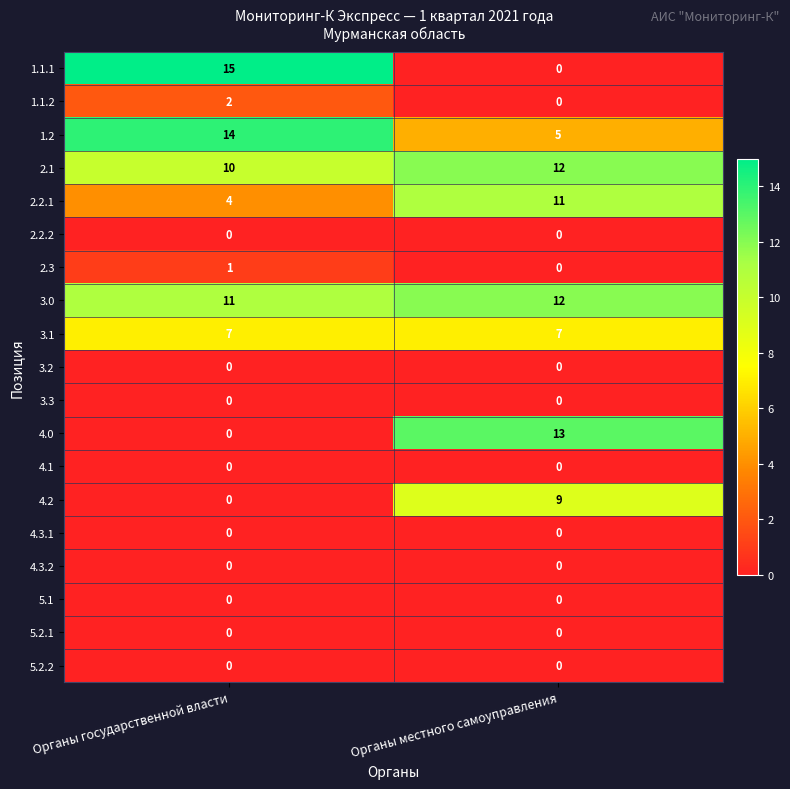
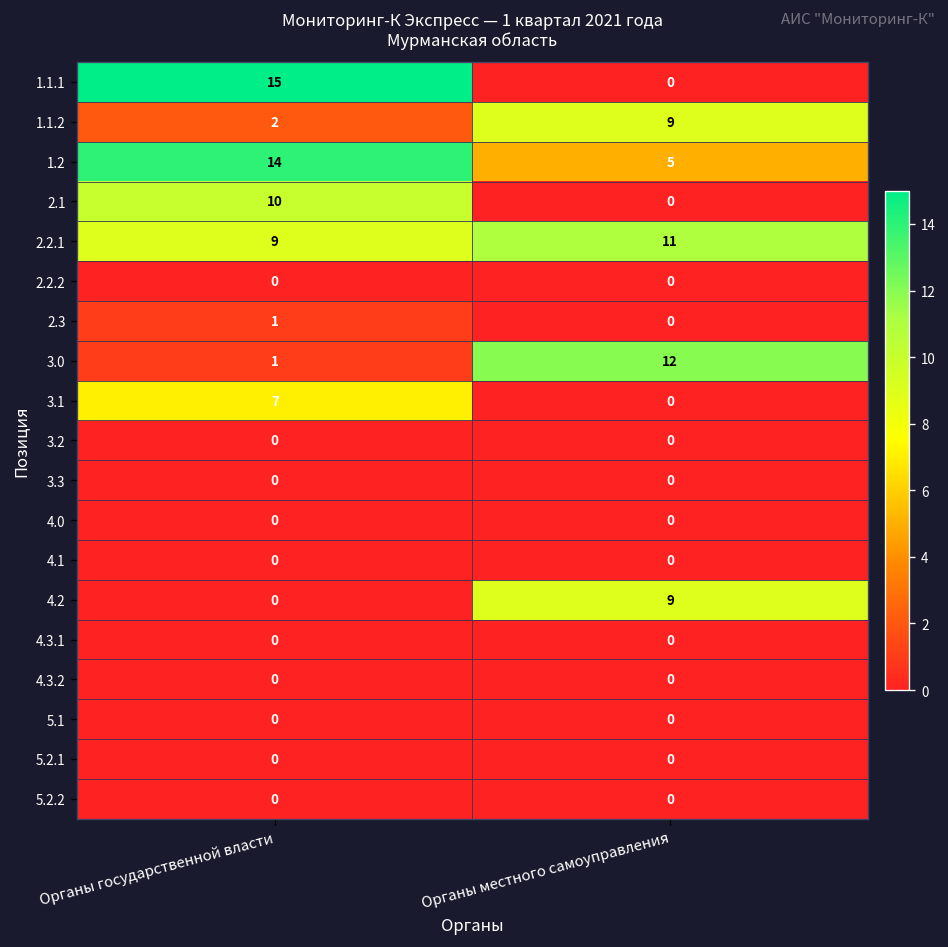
1.1.2, Органы местного самоуправления: 0 -> 9
2.1, Органы местного самоуправления: 12 -> 0
2.2.1, Органы государственной власти: 4 -> 9
3.0, Органы государственной власти: 11 -> 1
3.1, Органы местного самоуправления: 7 -> 0
4.0, Органы местного самоуправления: 13 -> 0
